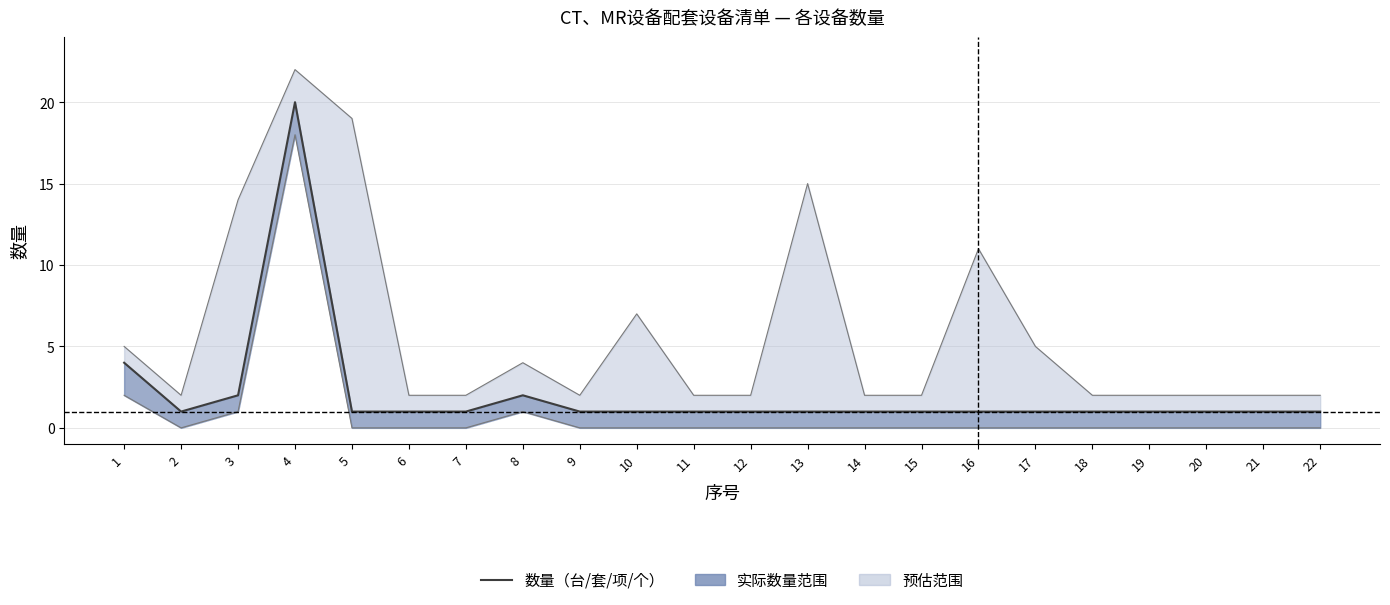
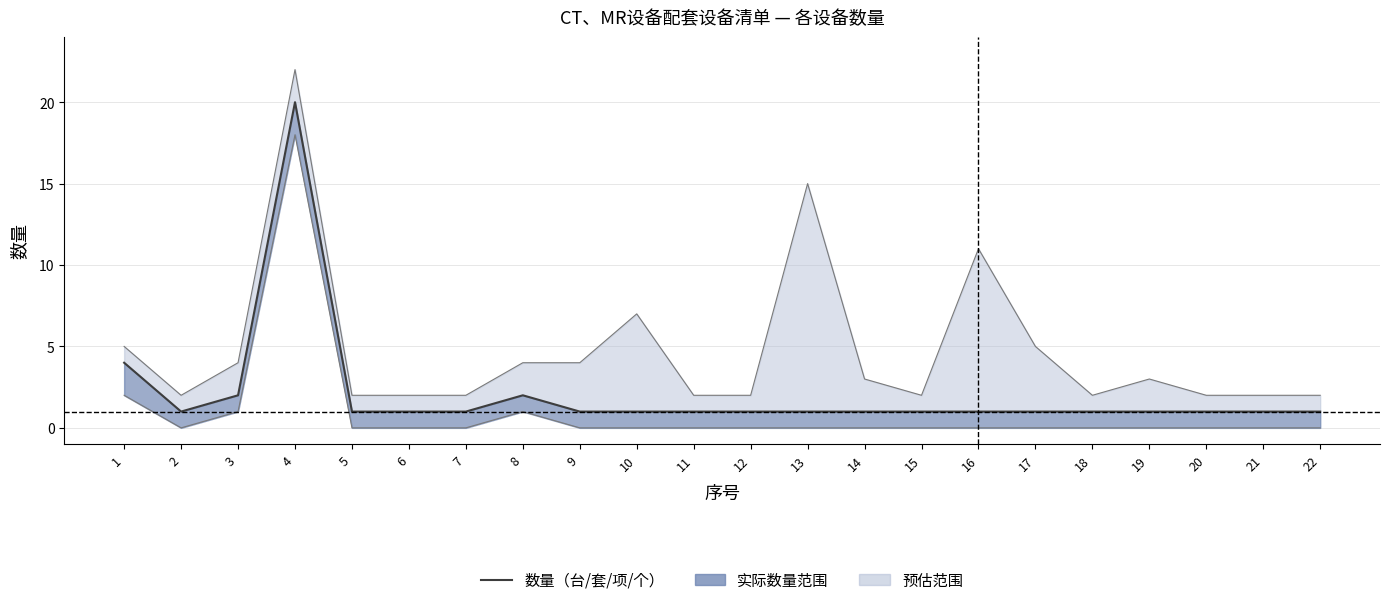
预估范围, 3: 14 -> 4
预估范围, 5: 19 -> 2
预估范围, 9: 2 -> 4
预估范围, 14: 2 -> 3
预估范围, 19: 2 -> 3
